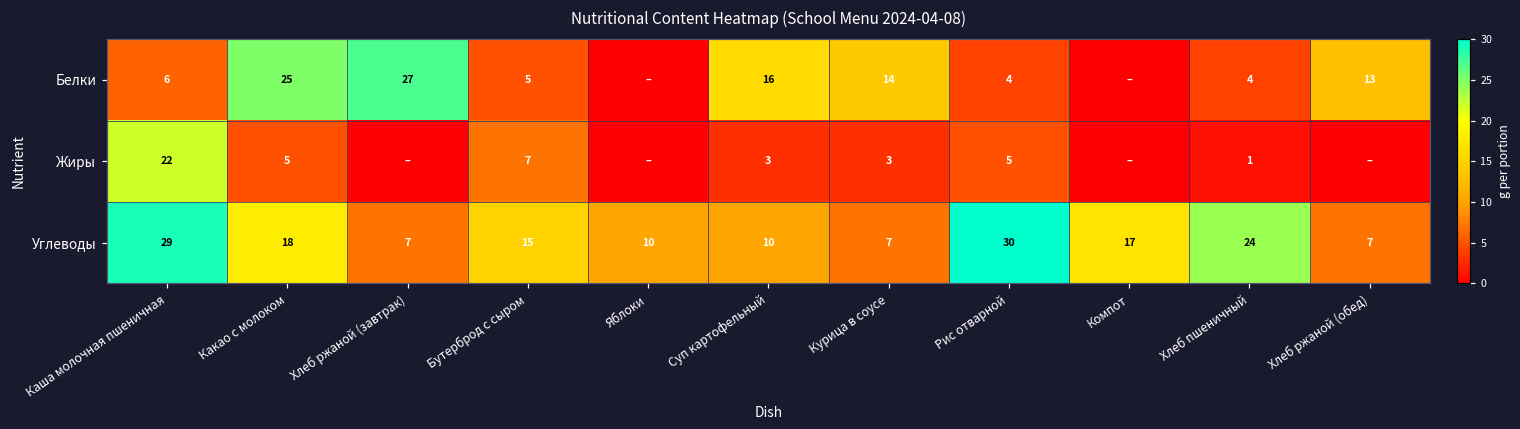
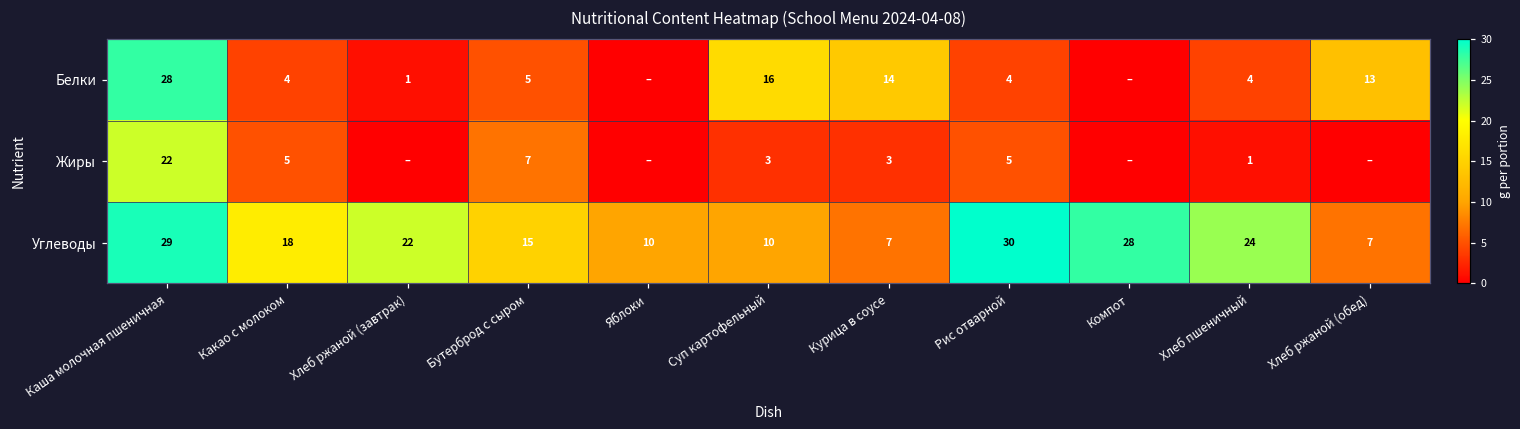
Белки, Каша молочная пшеничная: 6 -> 28
Белки, Какао с молоком: 25 -> 4
Белки, Хлеб ржаной (завтрак): 27 -> 1
Углеводы, Хлеб ржаной (завтрак): 7 -> 22
Углеводы, Компот: 17 -> 28
